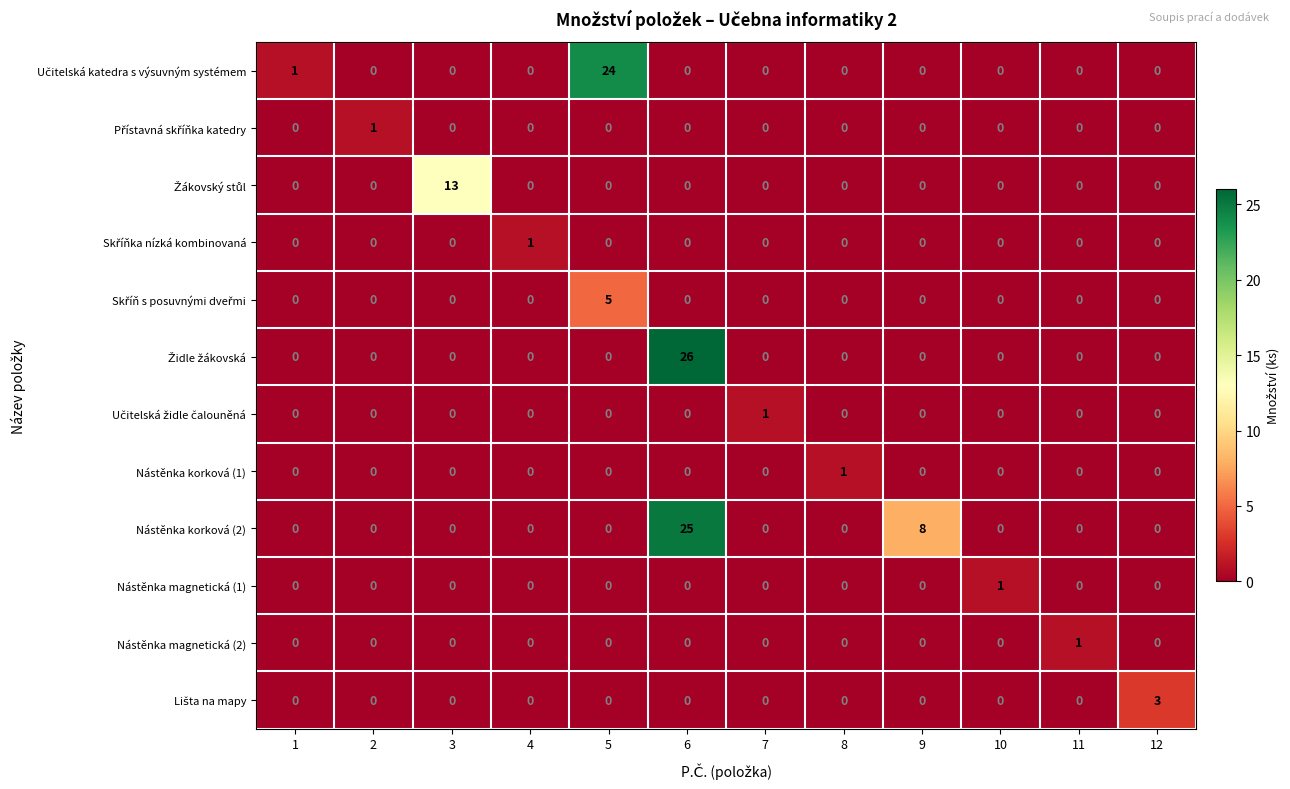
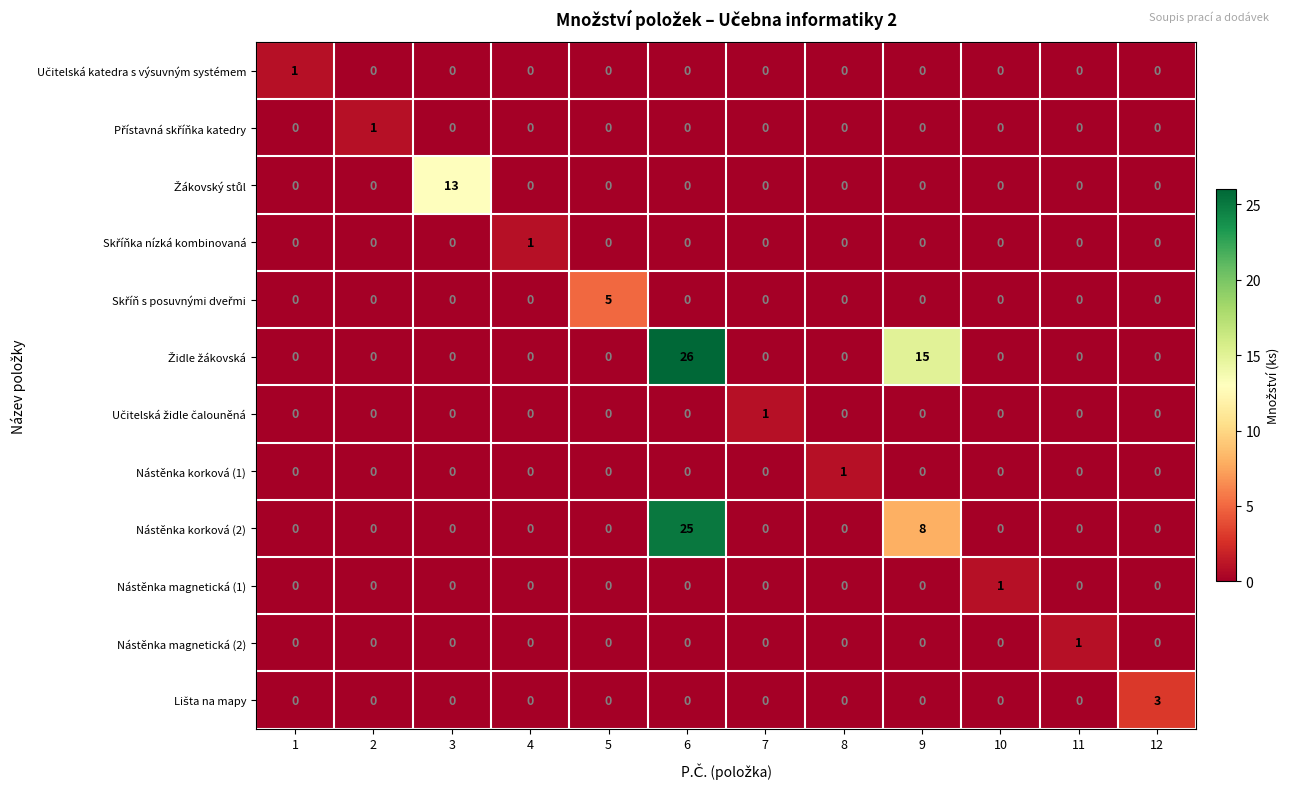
Učitelská katedra s výsuvným systémem, 5: 24 -> 0
Židle žákovská, 9: 0 -> 15
